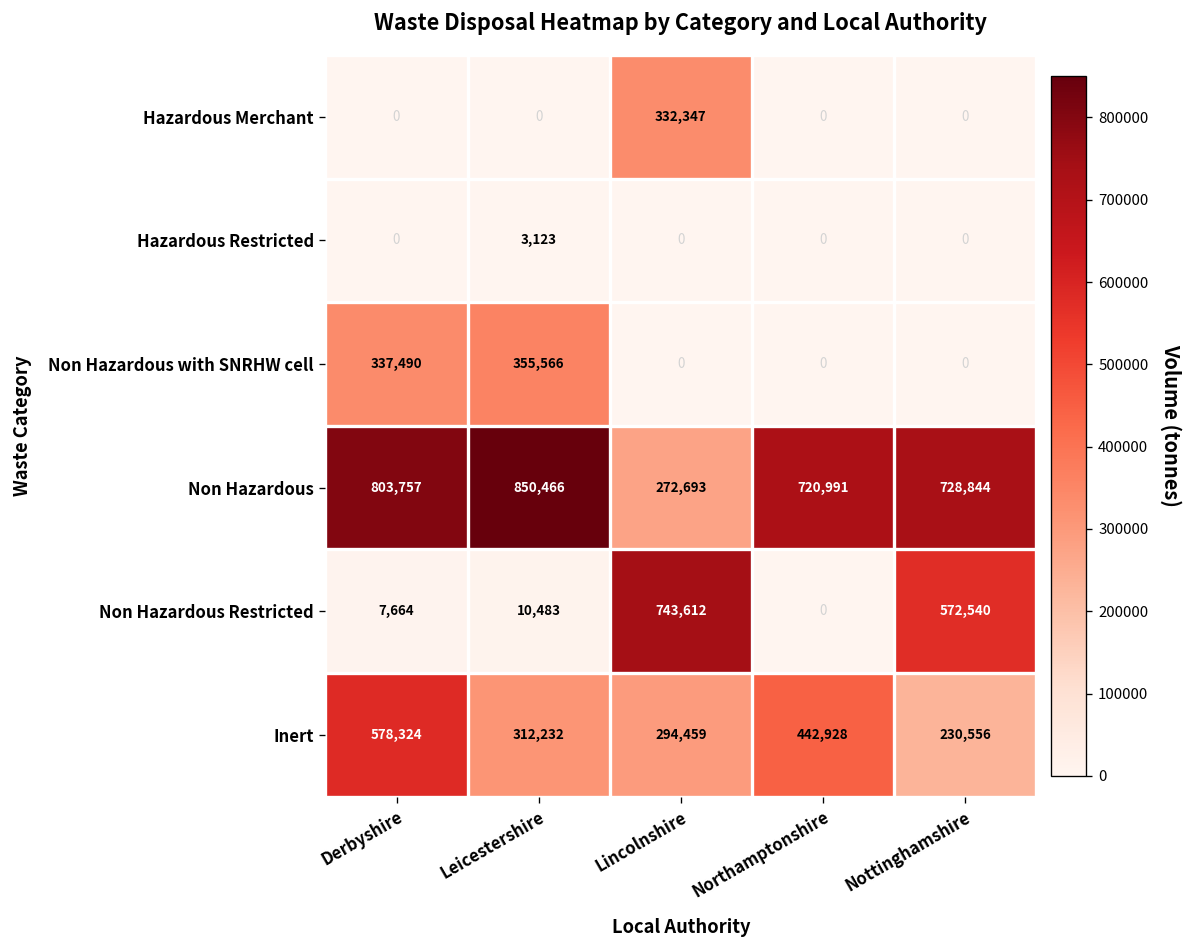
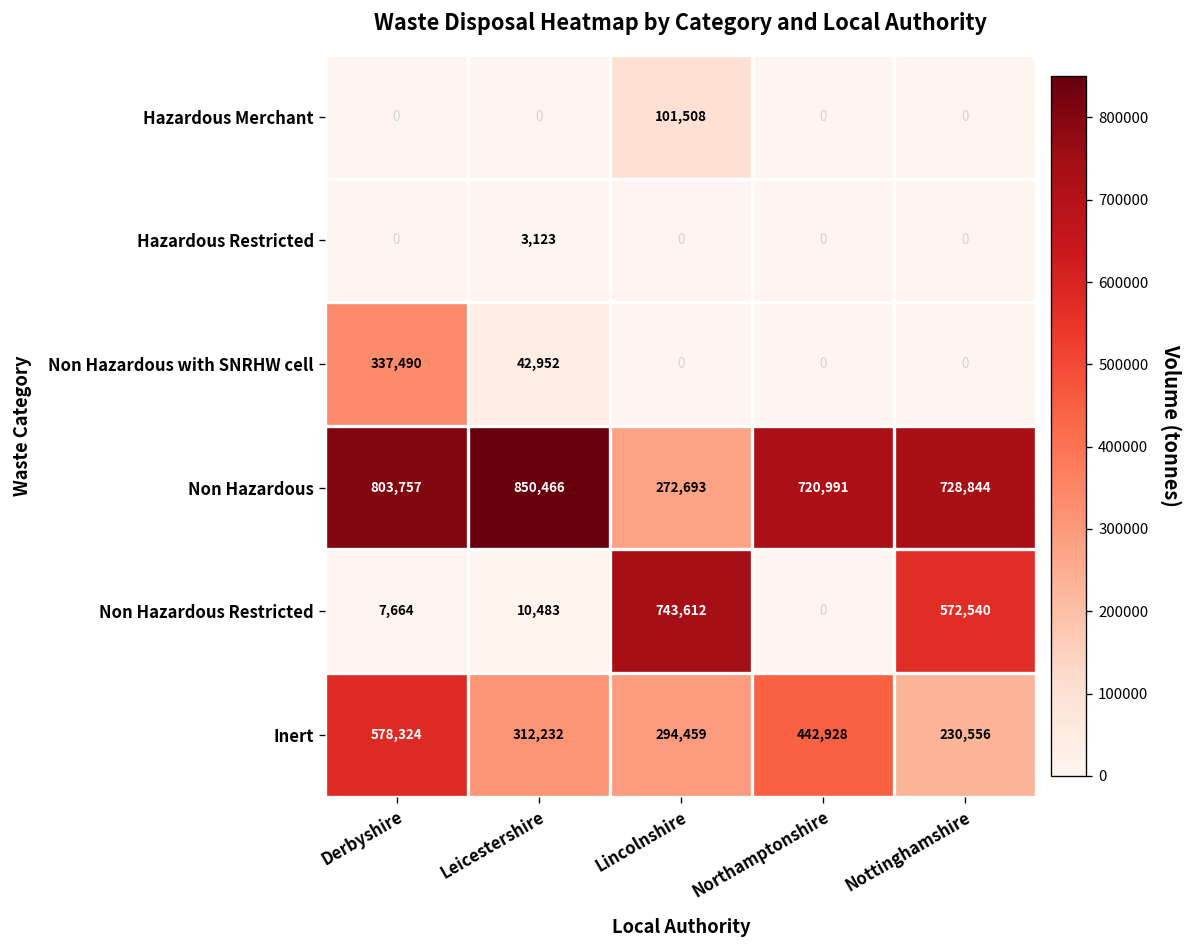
Hazardous Merchant, Lincolnshire: 332,347 -> 101,508
Non Hazardous with SNRHW cell, Leicestershire: 355,566 -> 42,952
